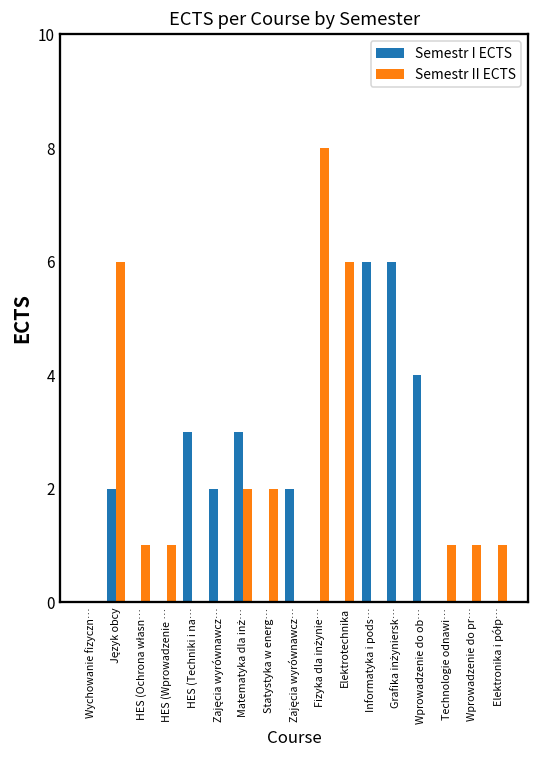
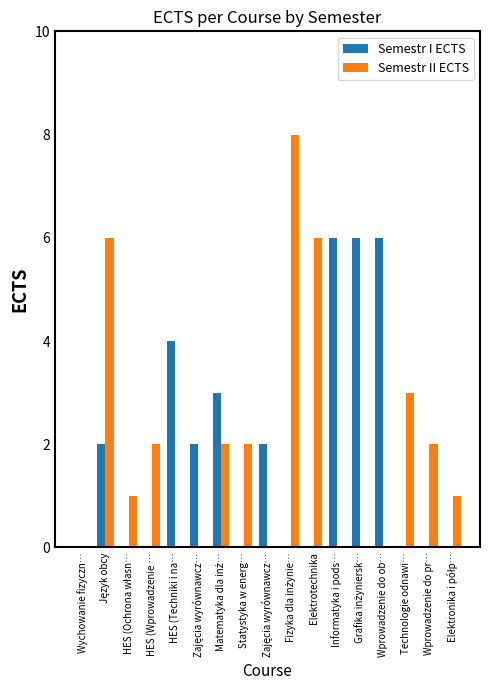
Semestr II ECTS, HES (Wprowadzenie …: 1 -> 2
Semestr I ECTS, HES (Techniki i na…: 3 -> 4
Semestr I ECTS, Wprowadzenie do ob…: 4 -> 6
Semestr II ECTS, Technologie odnawi…: 1 -> 3
Semestr II ECTS, Wprowadzenie do pr…: 1 -> 2
